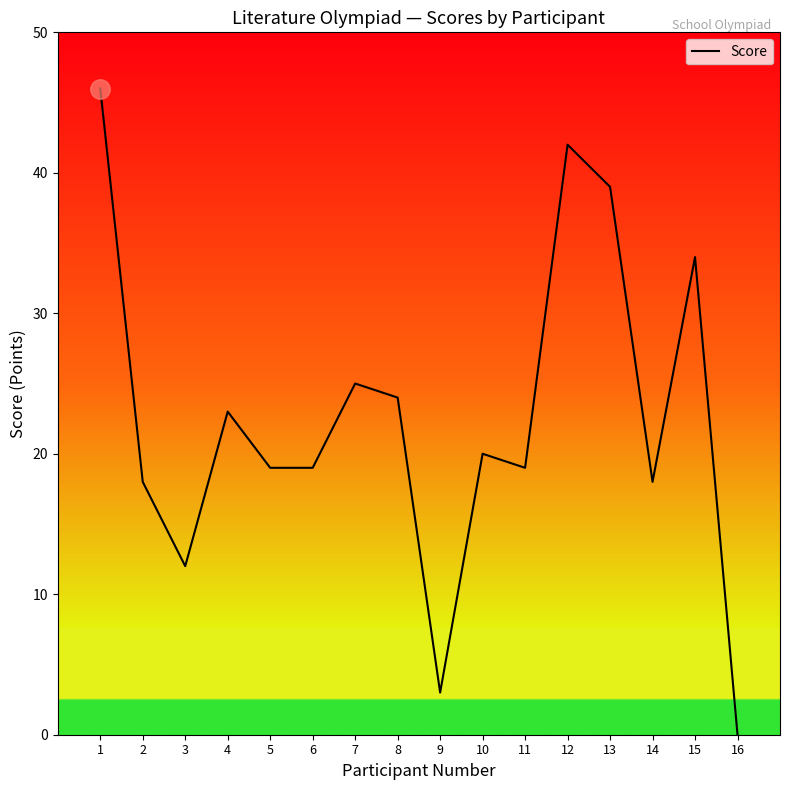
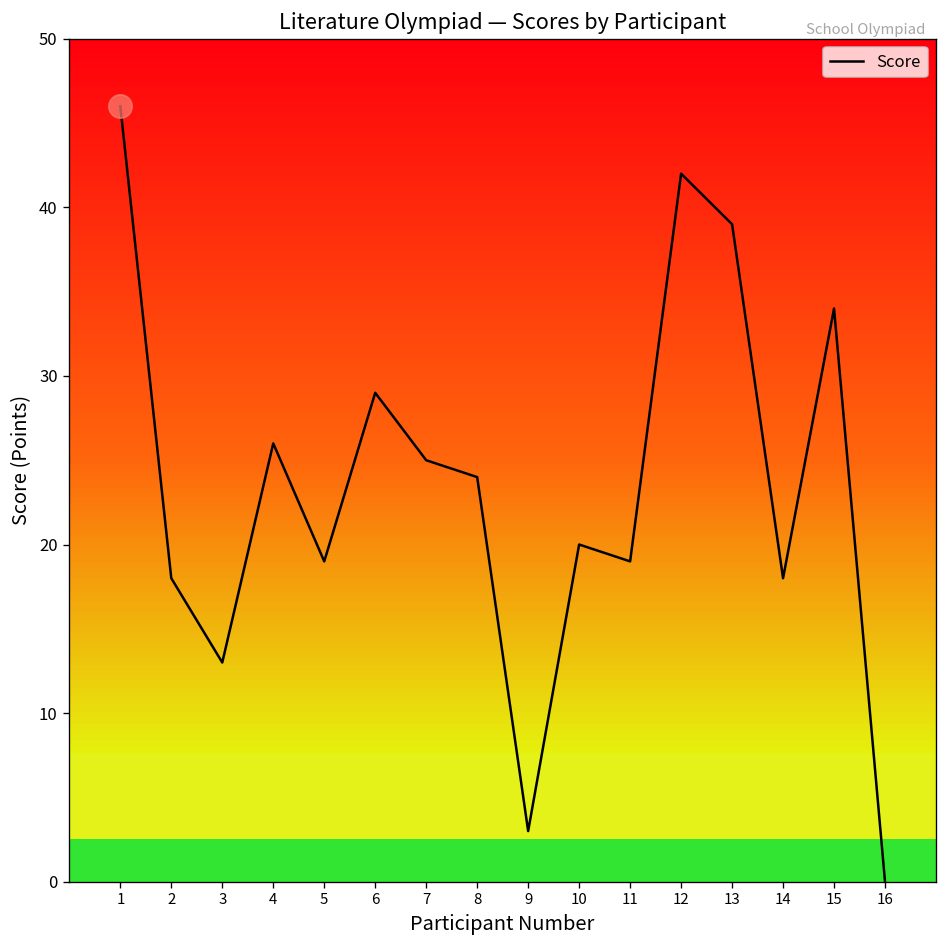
Score, 3: 12 -> 13
Score, 4: 23 -> 26
Score, 6: 19 -> 29
